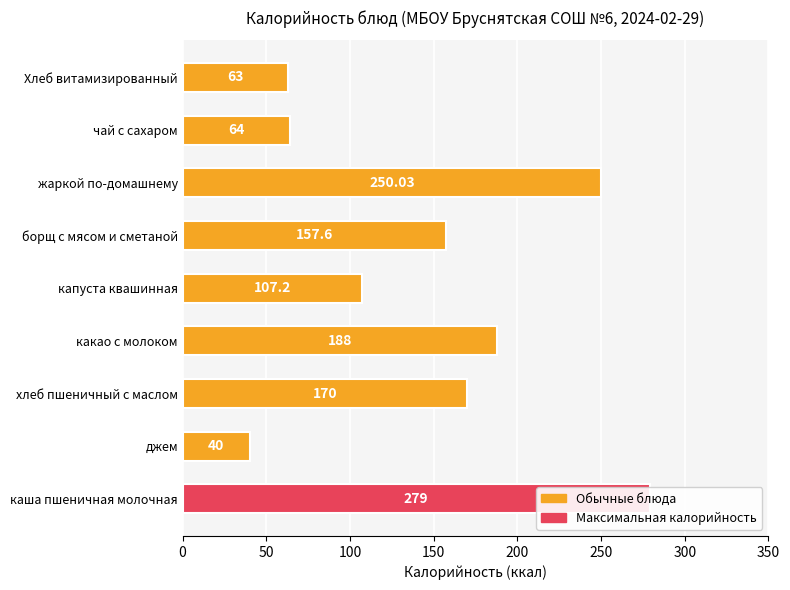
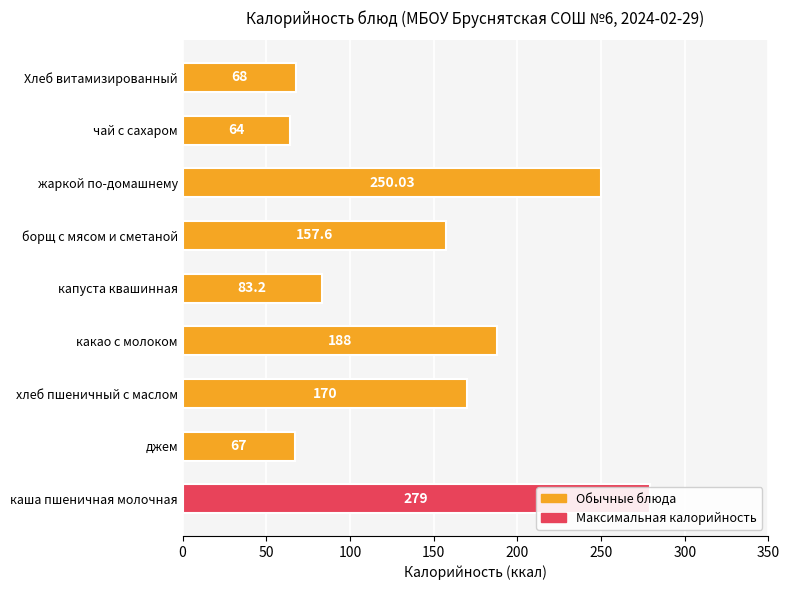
Хлеб витамизированный: 63 -> 68
капуста квашинная: 107.2 -> 83.2
джем: 40 -> 67
